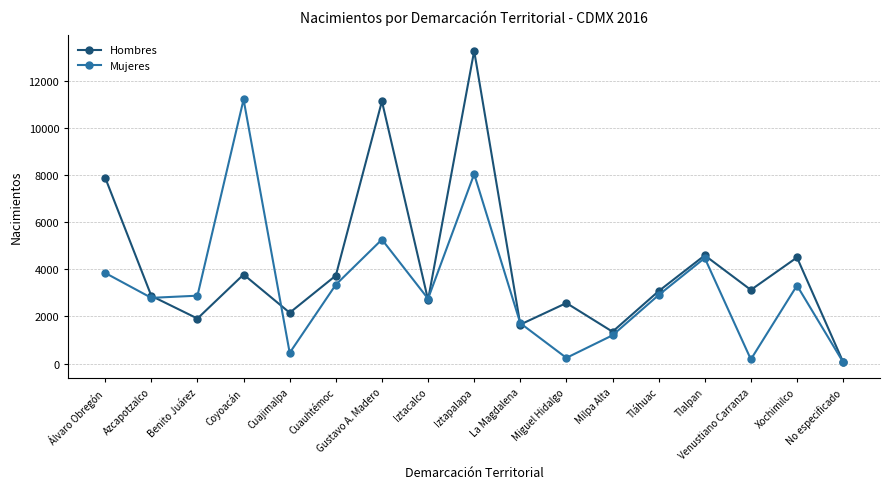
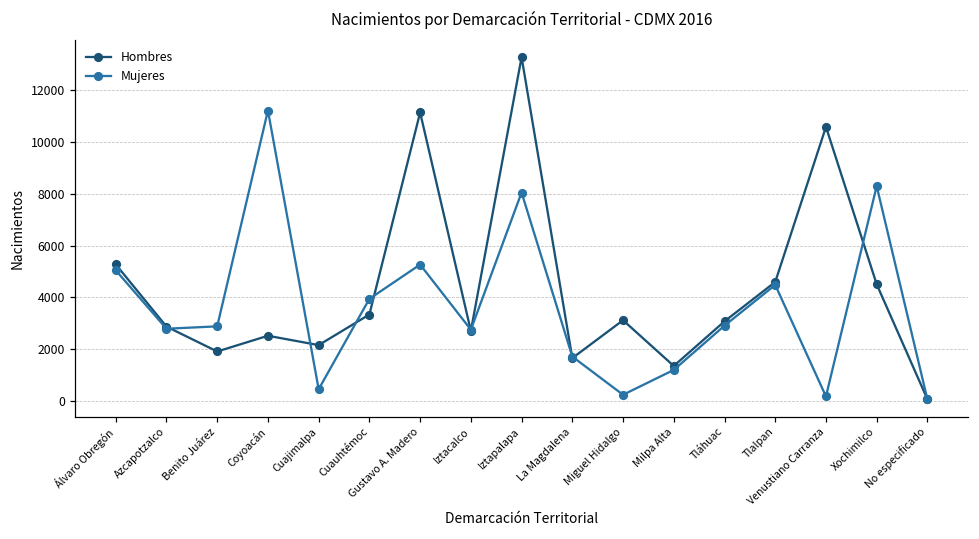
Hombres, Álvaro Obregón: 7900 -> 5300
Mujeres, Álvaro Obregón: 3800 -> 5000
Hombres, Coyoacán: 3800 -> 2500
Hombres, Cuauhtémoc: 3700 -> 3300
Mujeres, Cuauhtémoc: 3300 -> 3900
Hombres, Miguel Hidalgo: 2600 -> 3100
Hombres, Venustiano Carranza: 3100 -> 10600
Mujeres, Xochimilco: 3300 -> 8300
